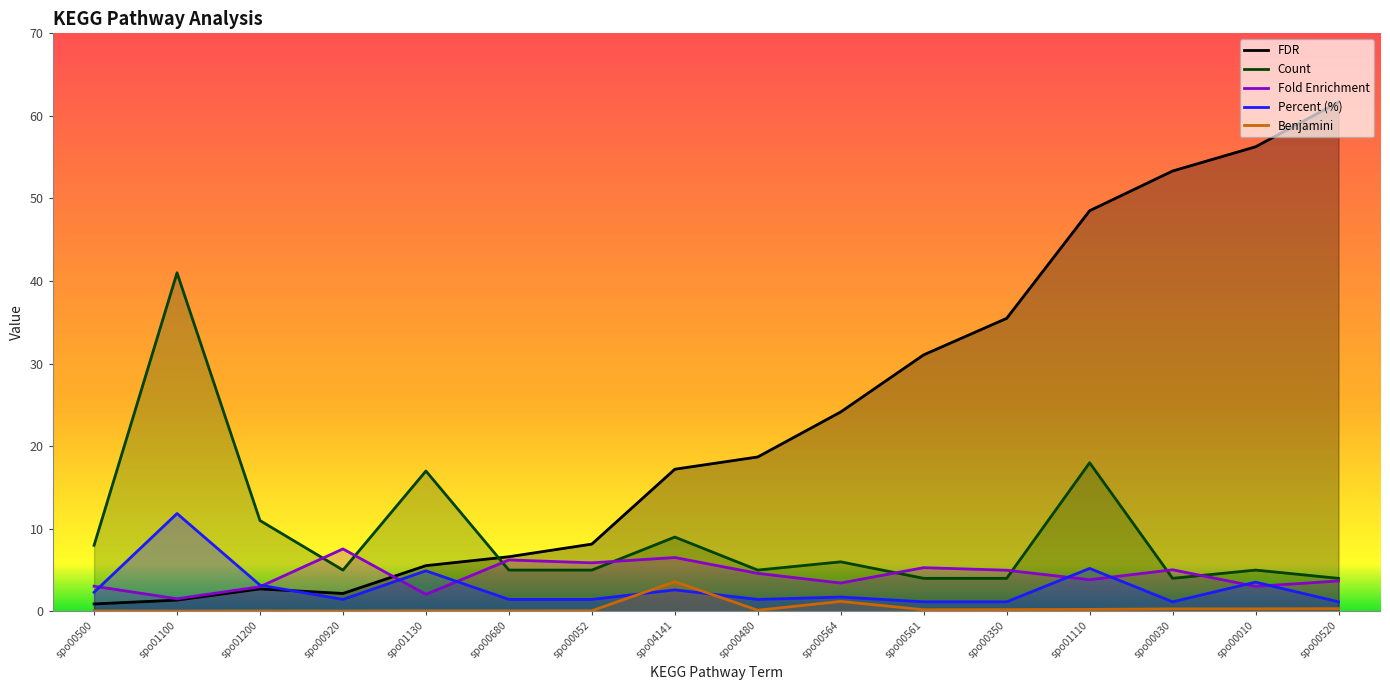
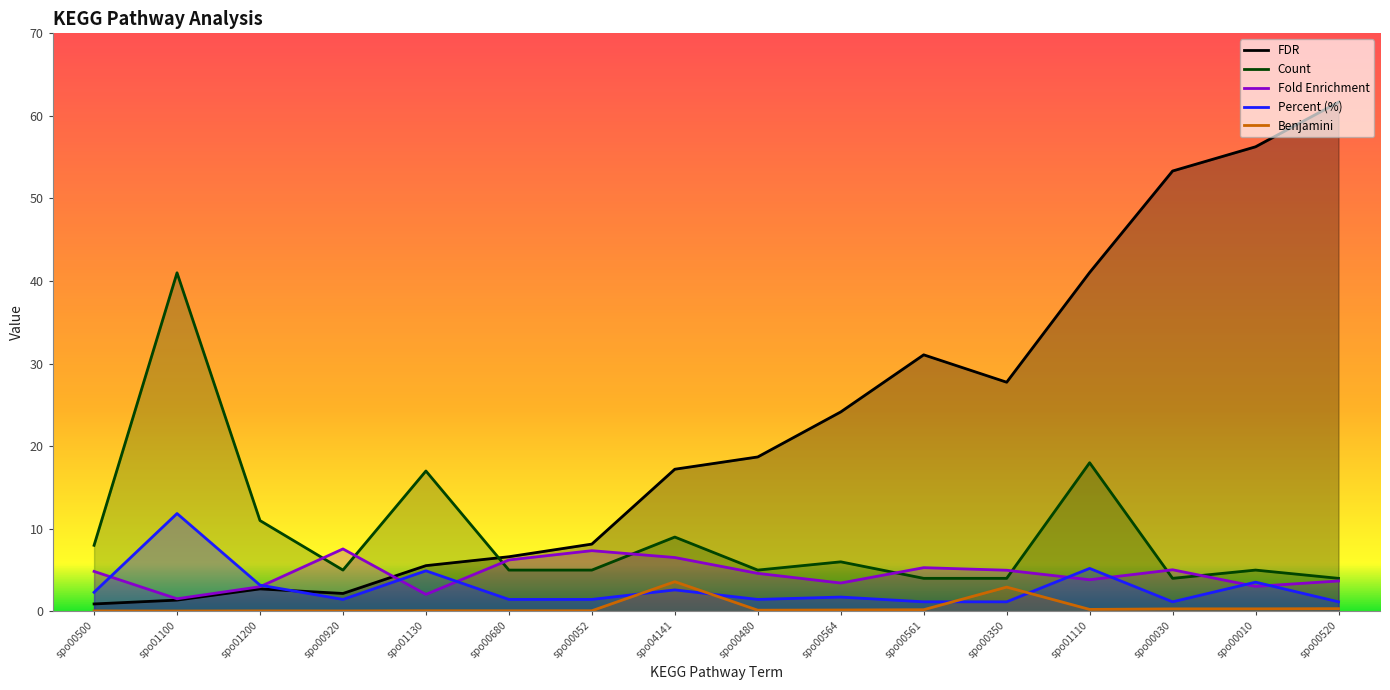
Fold Enrichment, spo00500: 3 -> 5
Fold Enrichment, spo00052: 6 -> 7
Benjamini, spo00564: 1 -> 0
FDR, spo00350: 35 -> 28
Benjamini, spo00350: 0 -> 3
FDR, spo01110: 49 -> 41
